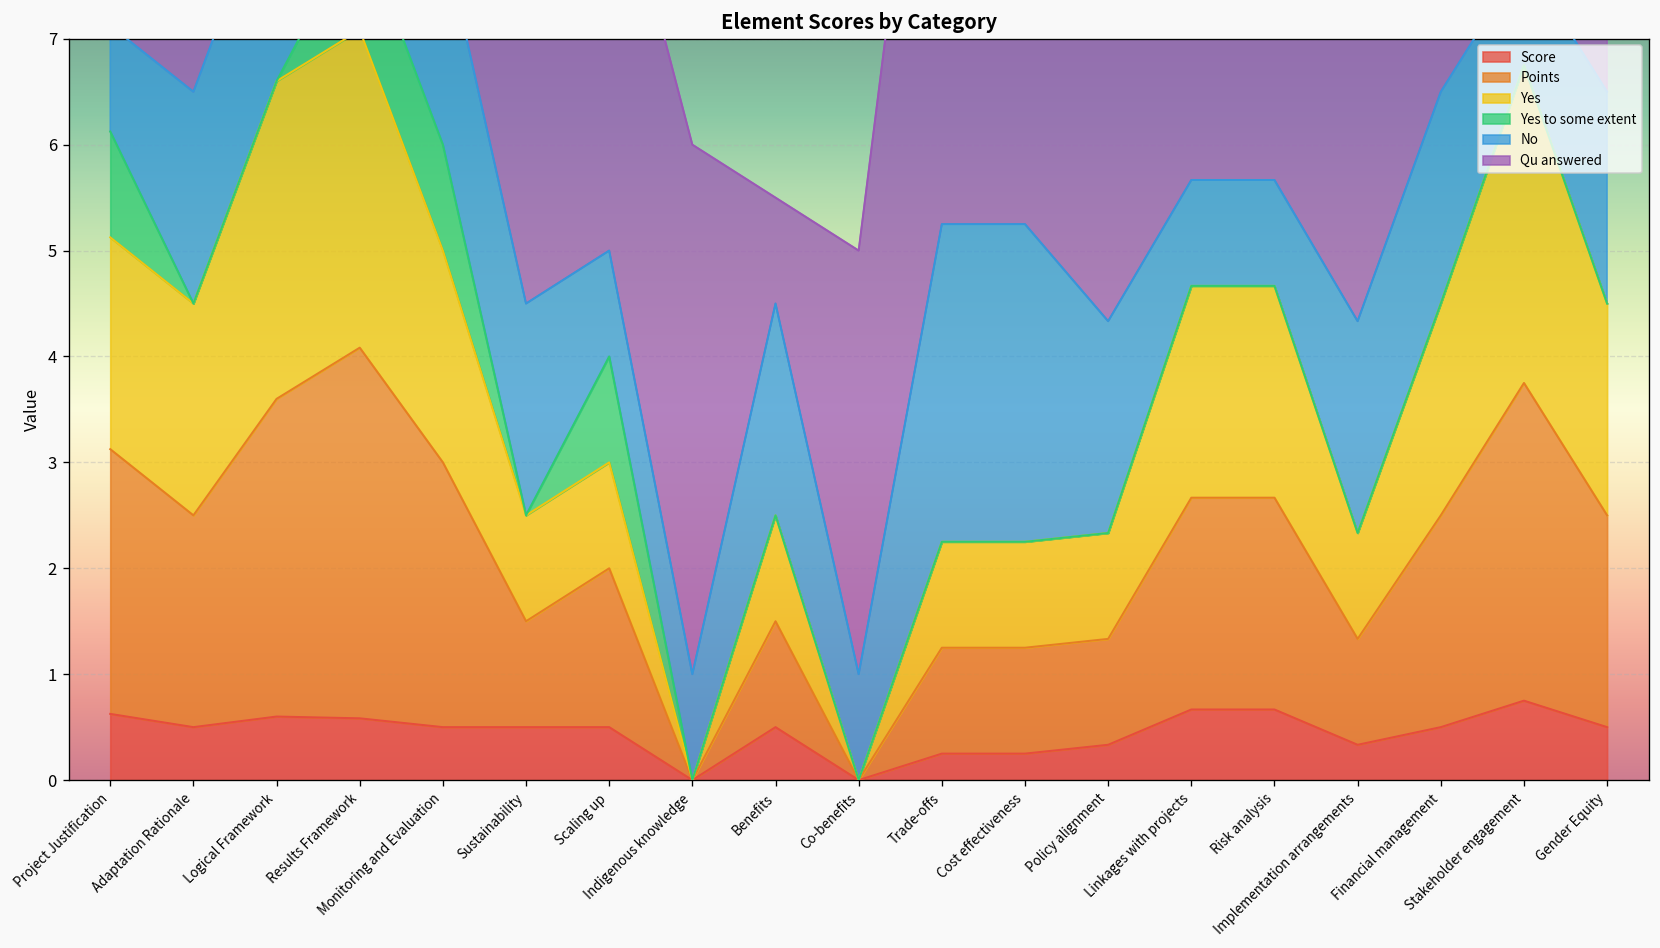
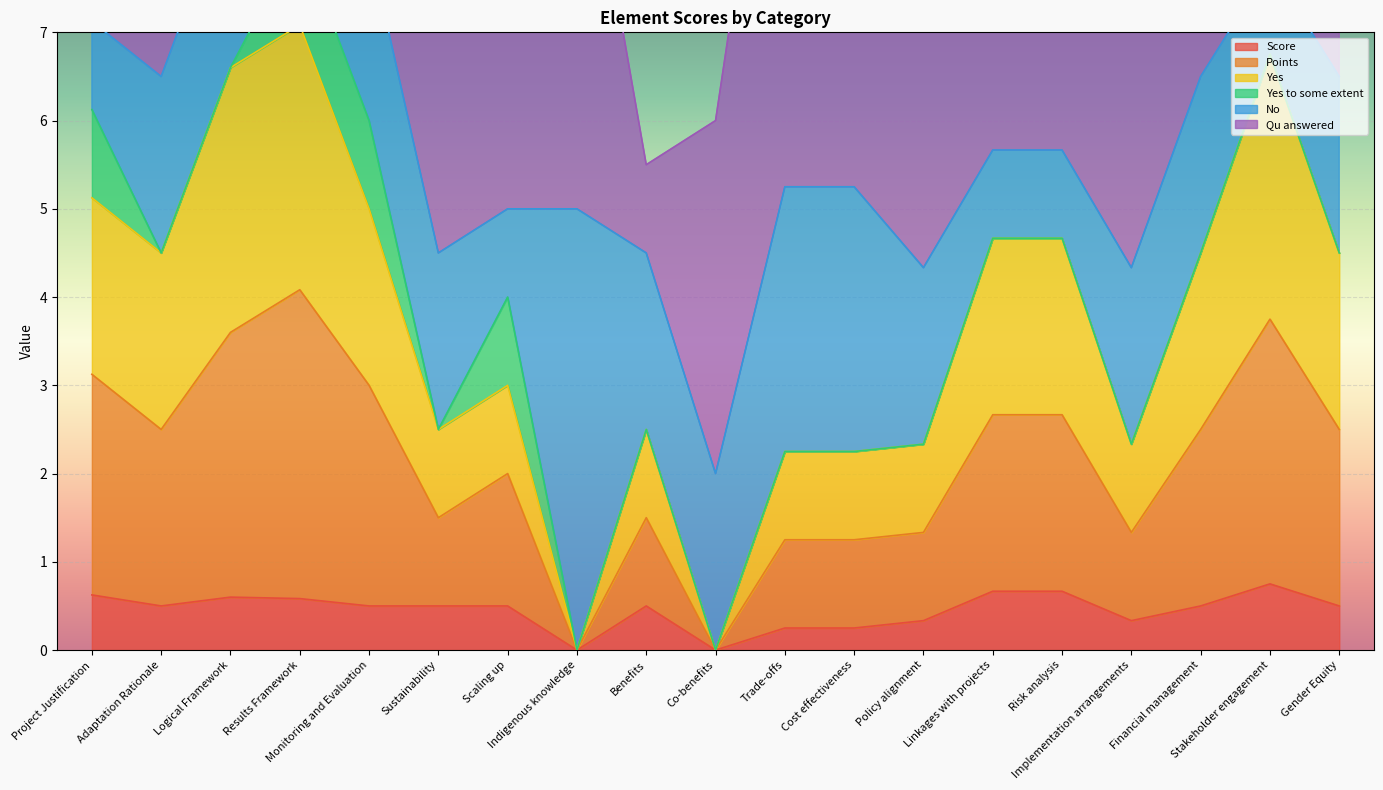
No, Indigenous knowledge: 1 -> 5
No, Co-benefits: 1 -> 2
